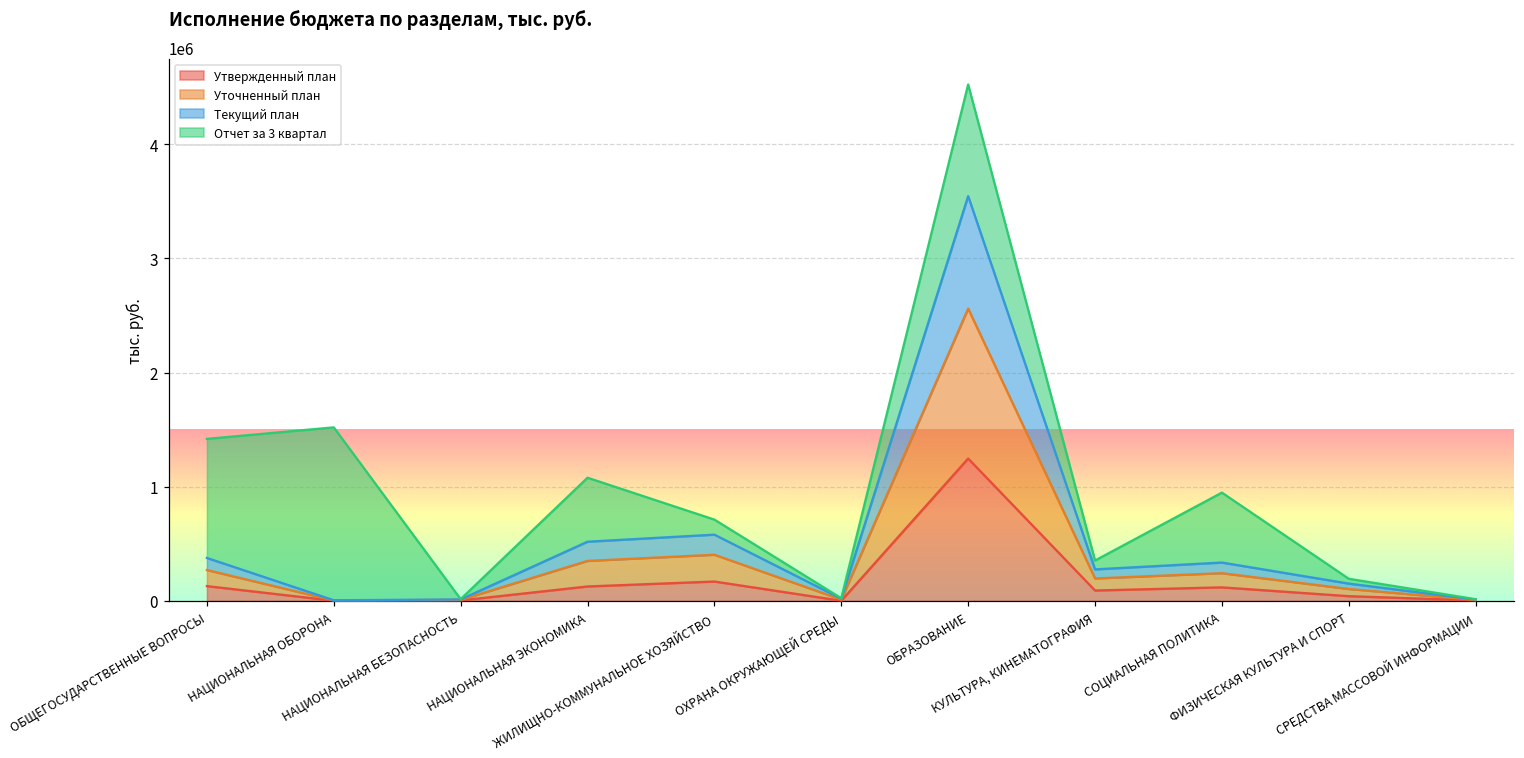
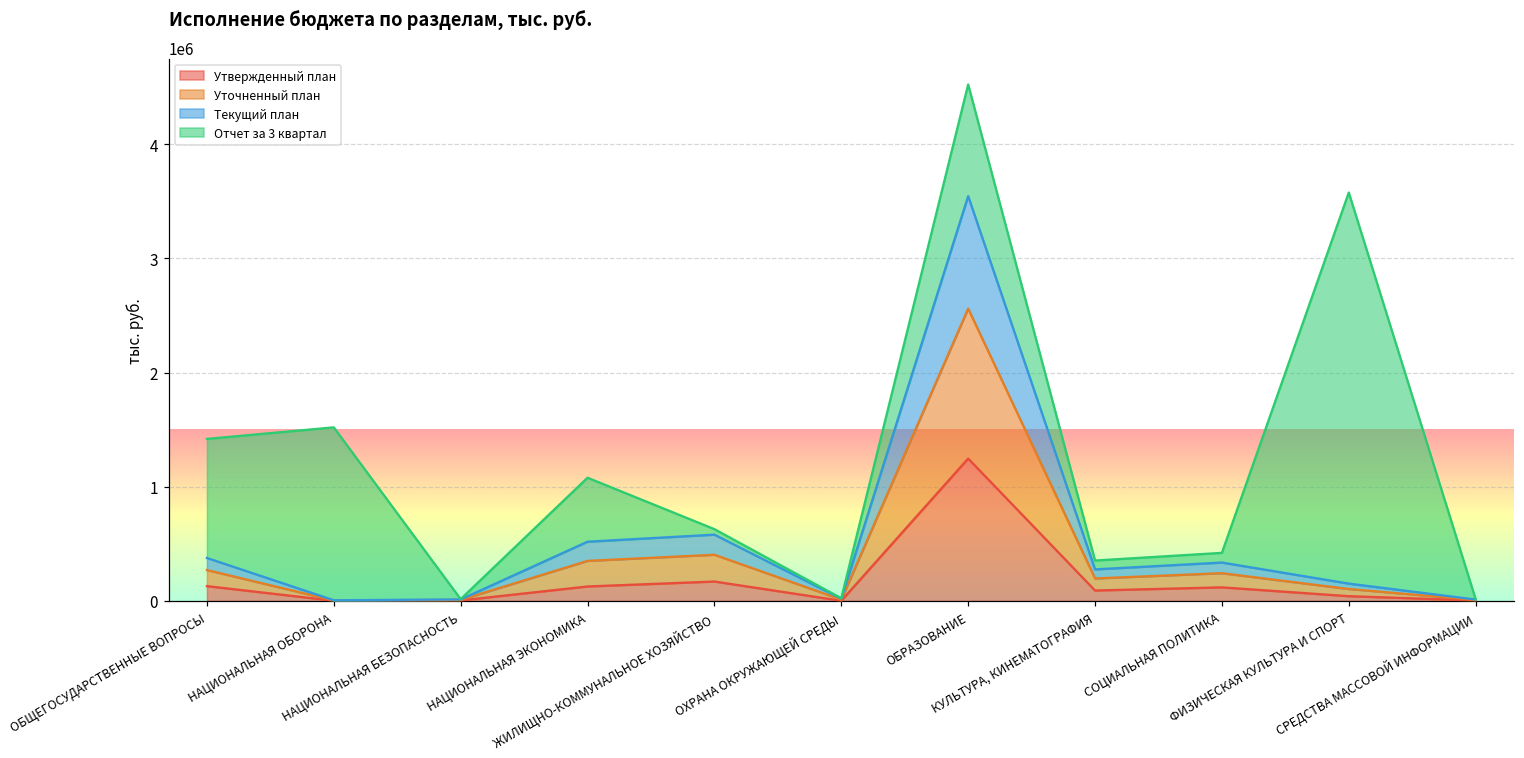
Отчет за 3 квартал, ЖИЛИЩНО-КОММУНАЛЬНОЕ ХОЗЯЙСТВО: 130000 -> 50000
Отчет за 3 квартал, СОЦИАЛЬНАЯ ПОЛИТИКА: 610000 -> 80000
Отчет за 3 квартал, ФИЗИЧЕСКАЯ КУЛЬТУРА И СПОРТ: 40000 -> 3420000
